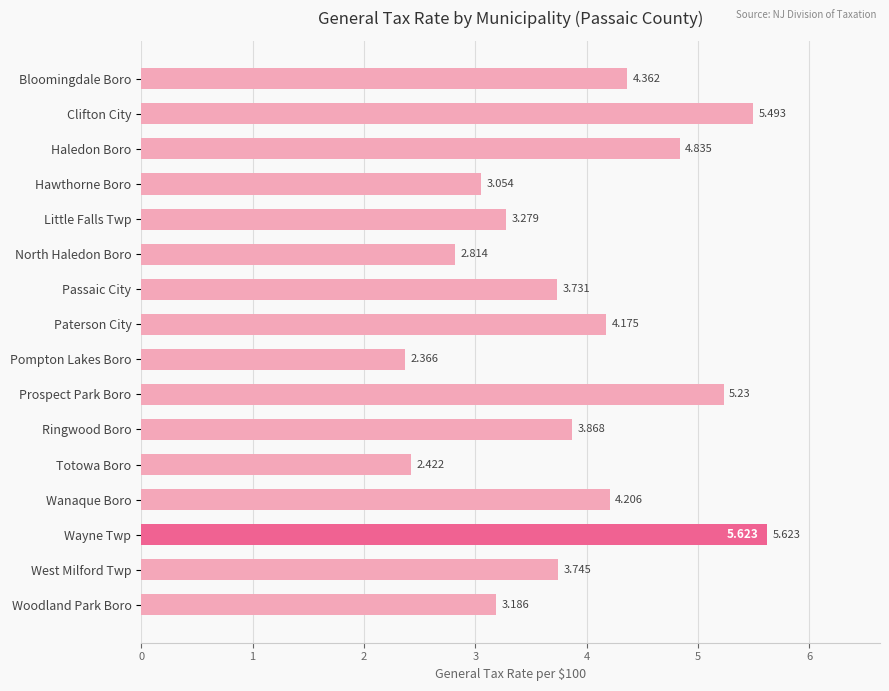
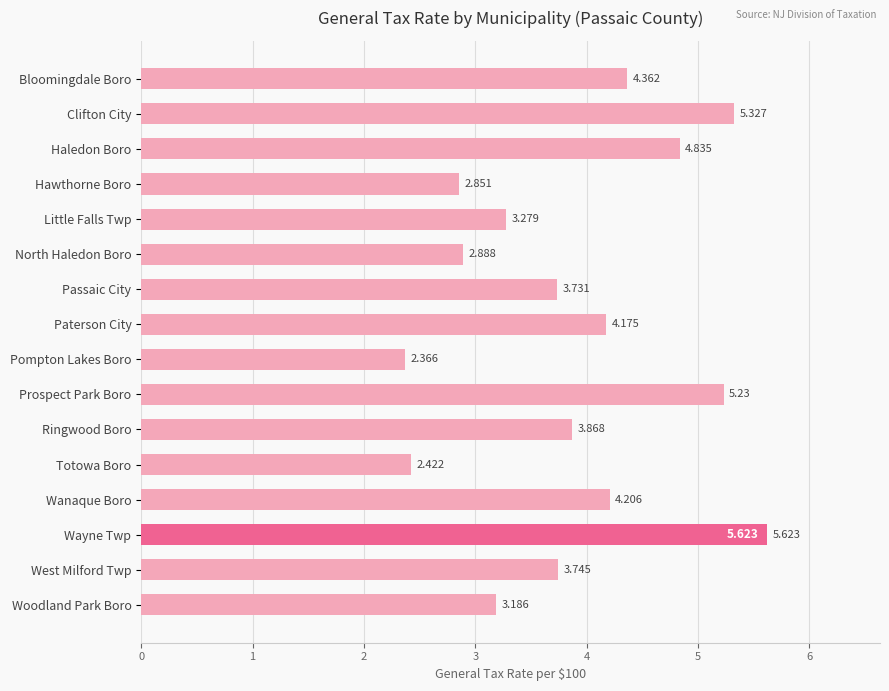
Clifton City: 5.493 -> 5.327
Hawthorne Boro: 3.054 -> 2.851
North Haledon Boro: 2.814 -> 2.888
